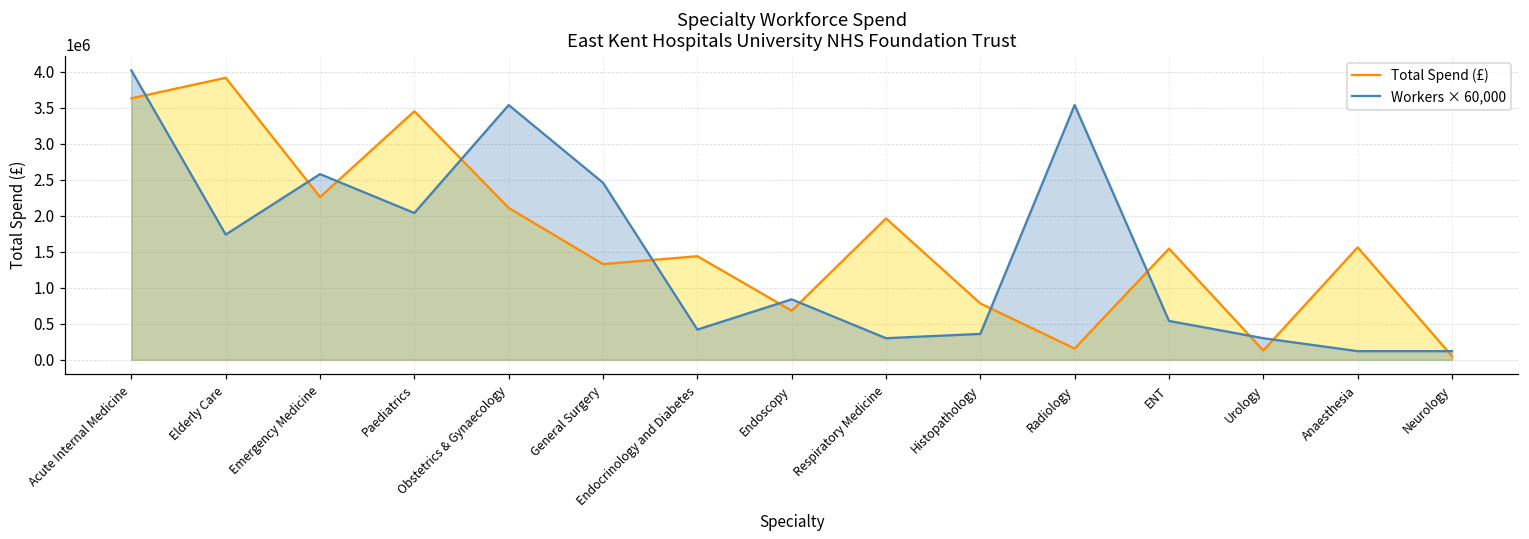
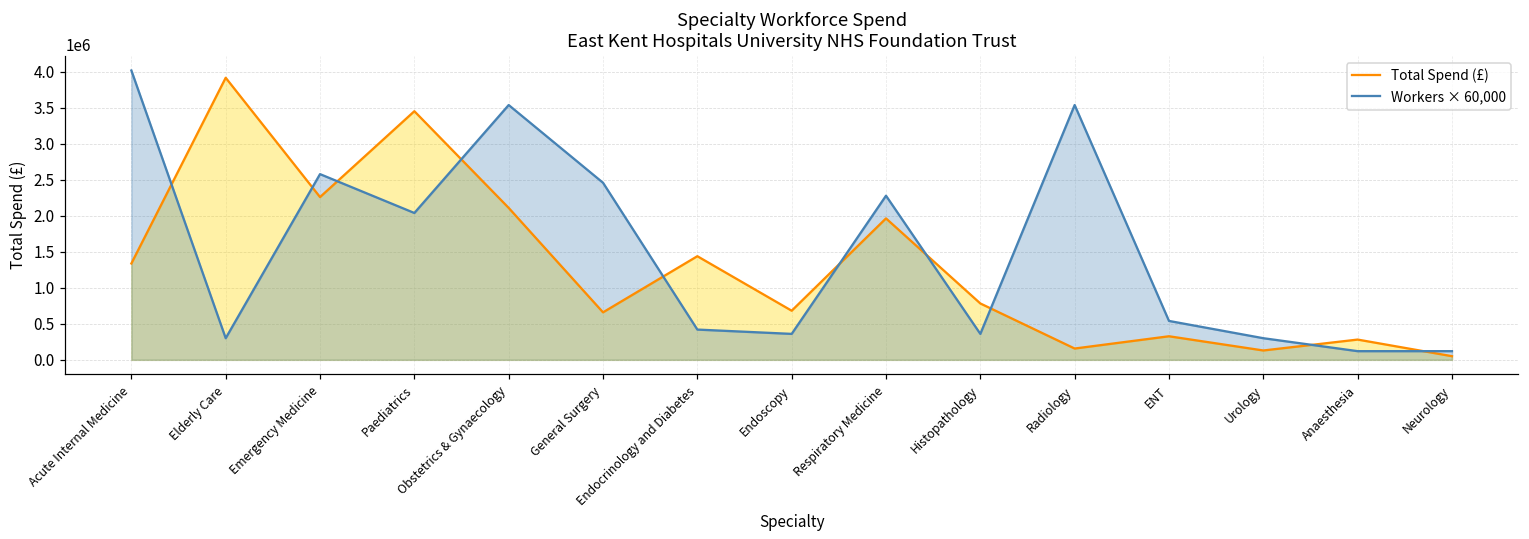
Total Spend (£), Acute Internal Medicine: 3600000 -> 1300000
Workers × 60,000, Elderly Care: 1700000 -> 300000
Total Spend (£), General Surgery: 1300000 -> 700000
Workers × 60,000, Endoscopy: 800000 -> 400000
Workers × 60,000, Respiratory Medicine: 300000 -> 2300000
Total Spend (£), ENT: 1500000 -> 300000
Total Spend (£), Anaesthesia: 1600000 -> 300000
